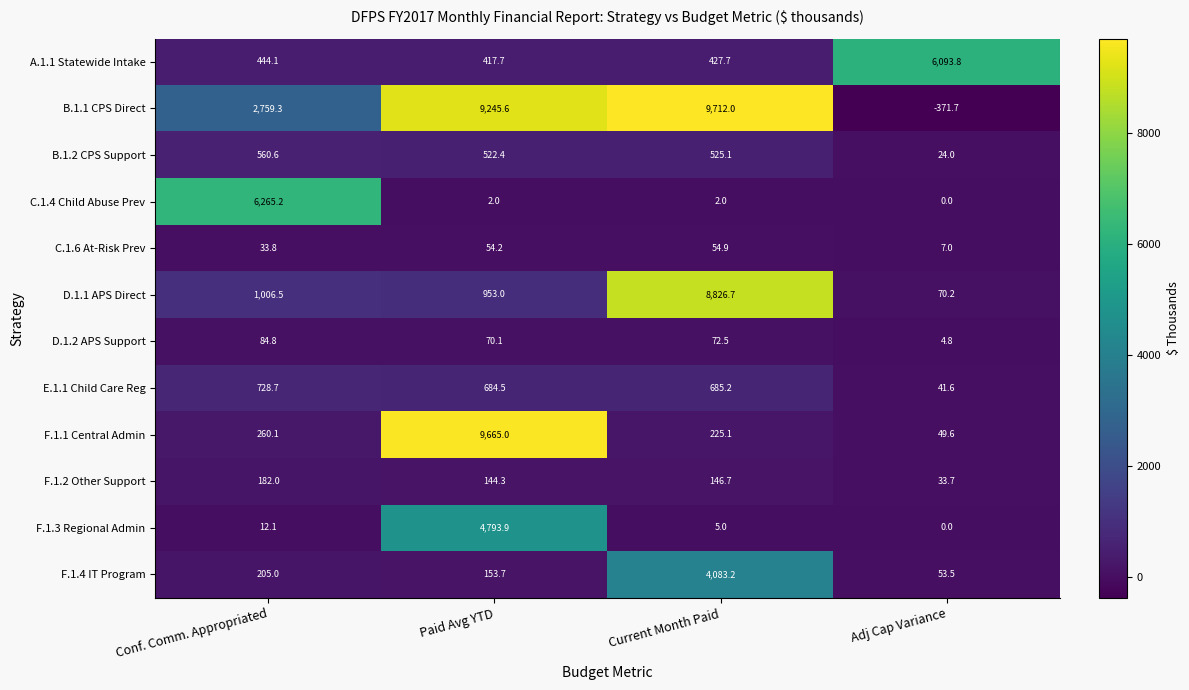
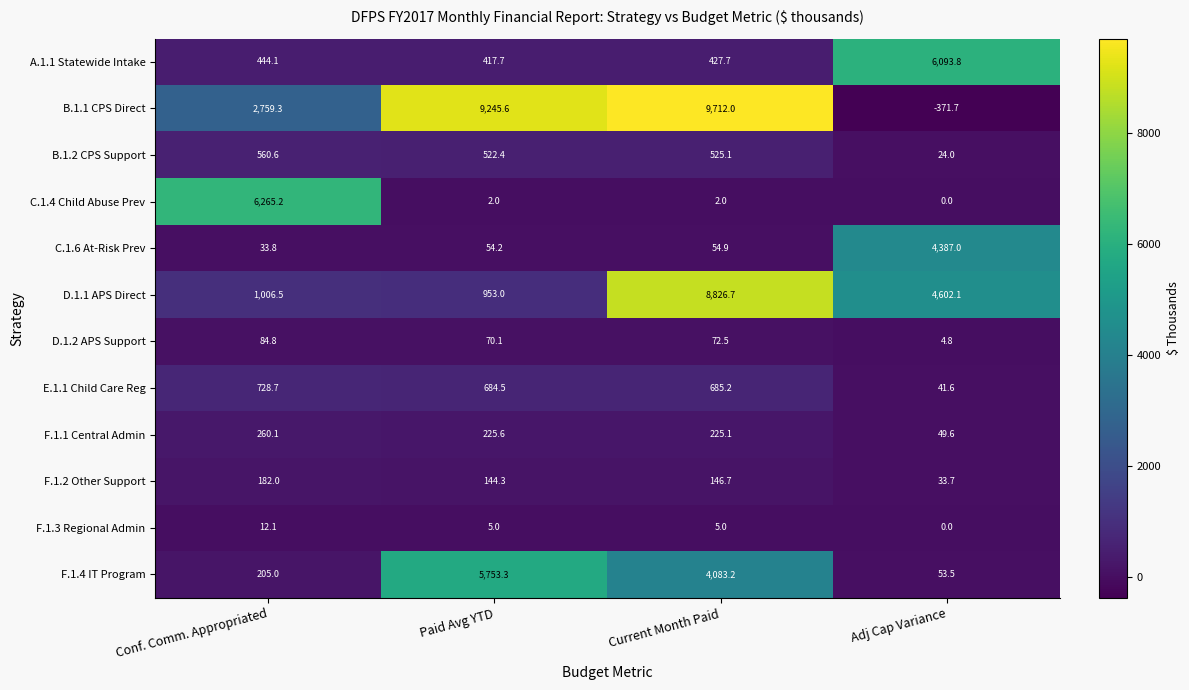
C.1.6 At-Risk Prev, Adj Cap Variance: 7.0 -> 4,387.0
D.1.1 APS Direct, Adj Cap Variance: 70.2 -> 4,602.1
F.1.1 Central Admin, Paid Avg YTD: 9,665.0 -> 225.6
F.1.3 Regional Admin, Paid Avg YTD: 4,793.9 -> 5.0
F.1.4 IT Program, Paid Avg YTD: 153.7 -> 5,753.3
